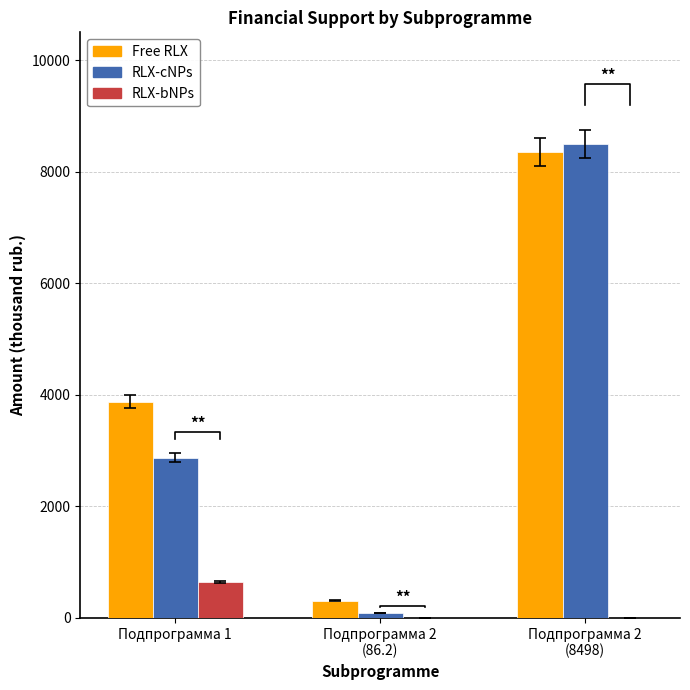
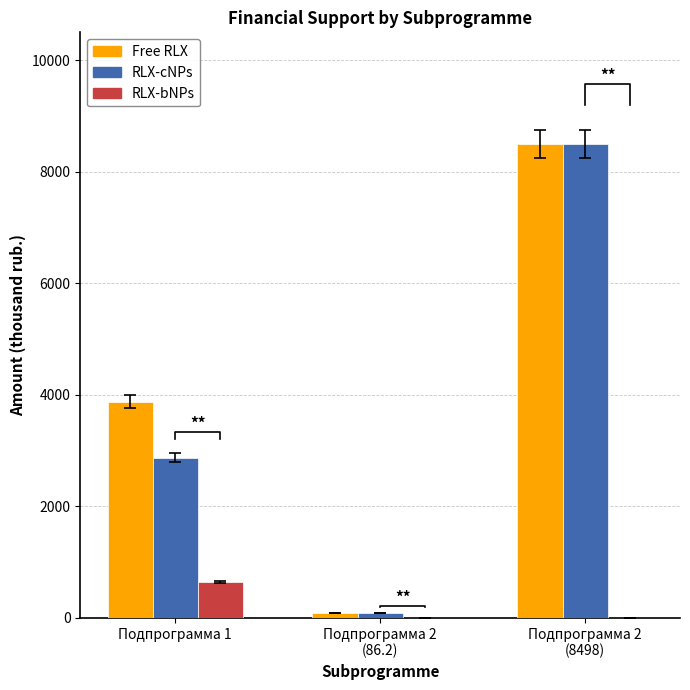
Free RLX, Подпрограмма 2 (86.2): 300 -> 100
Free RLX, Подпрограмма 2 (8498): 8400 -> 8500
